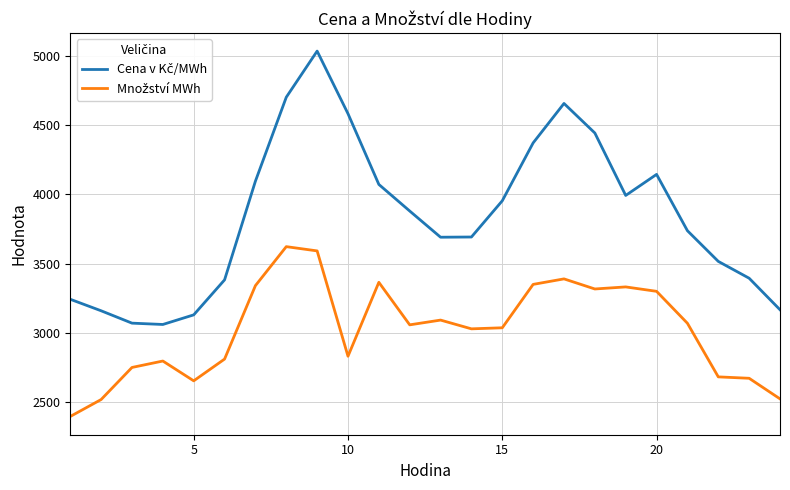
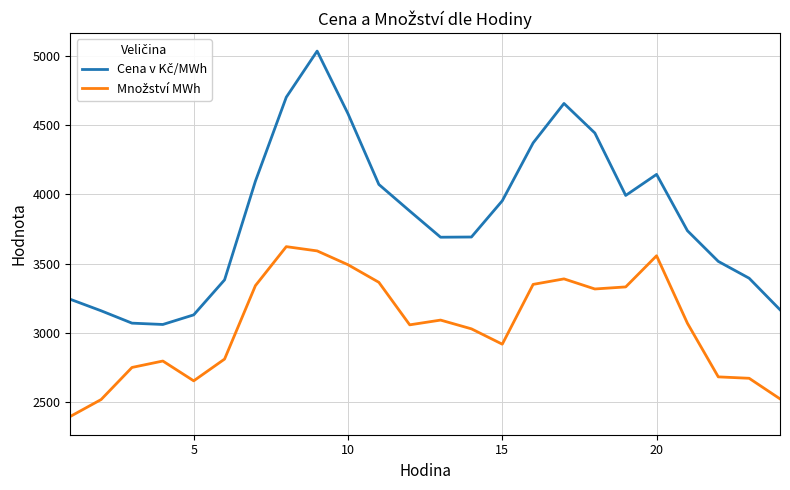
Množství MWh, 10: 2830 -> 3490
Množství MWh, 15: 3040 -> 2920
Množství MWh, 20: 3300 -> 3560
